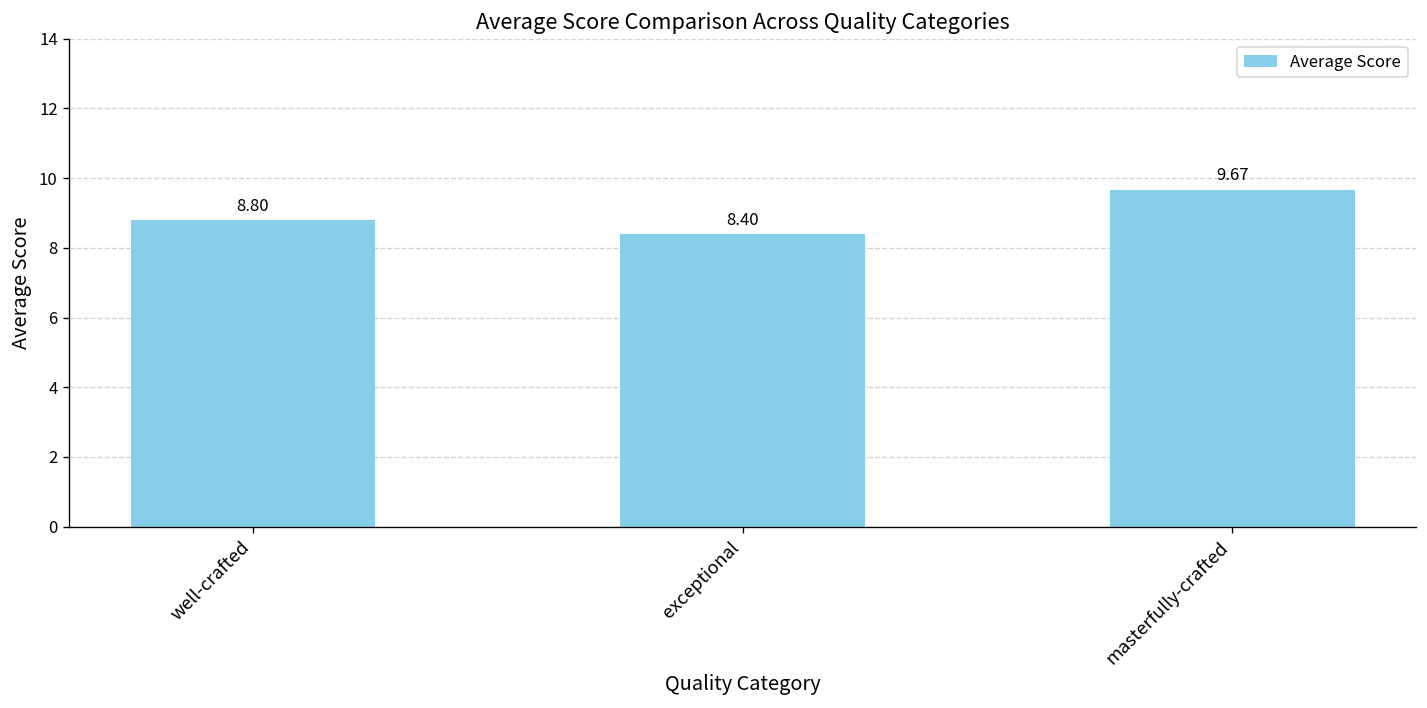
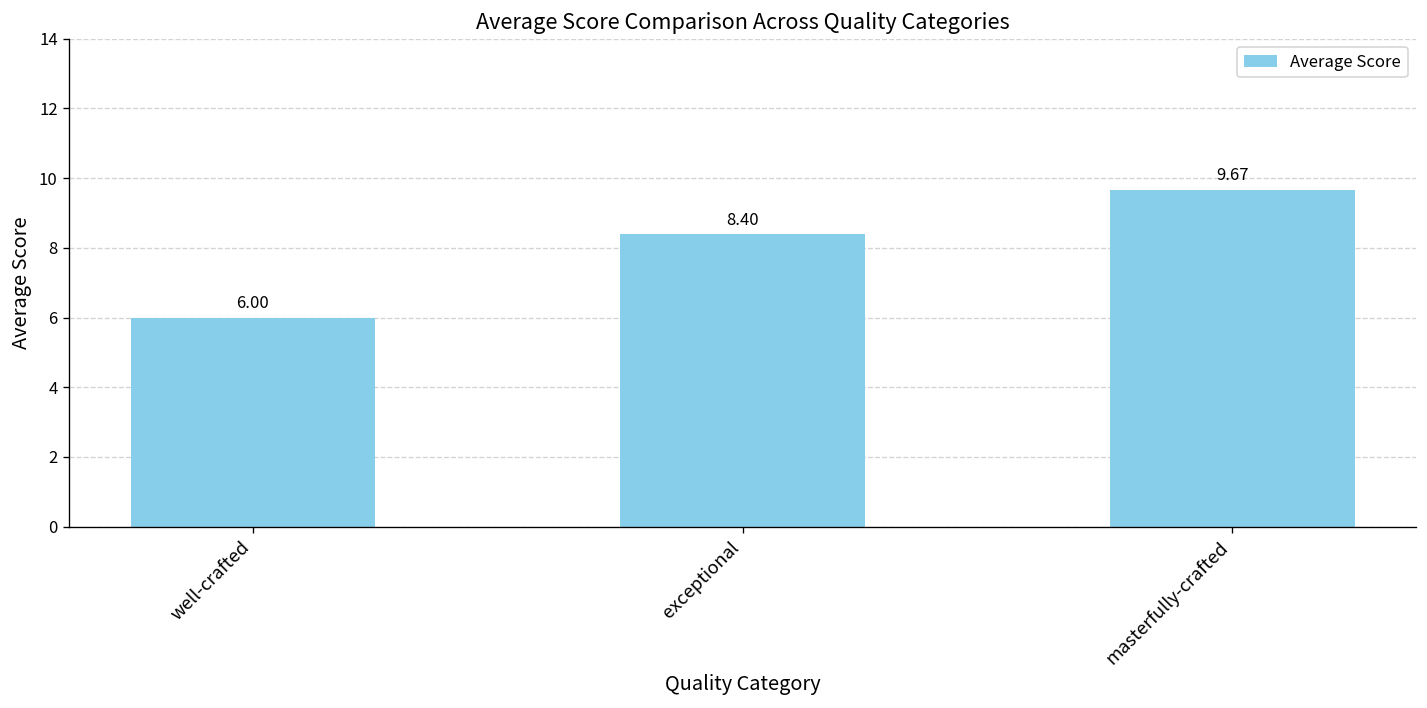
well-crafted: 8.80 -> 6.00
